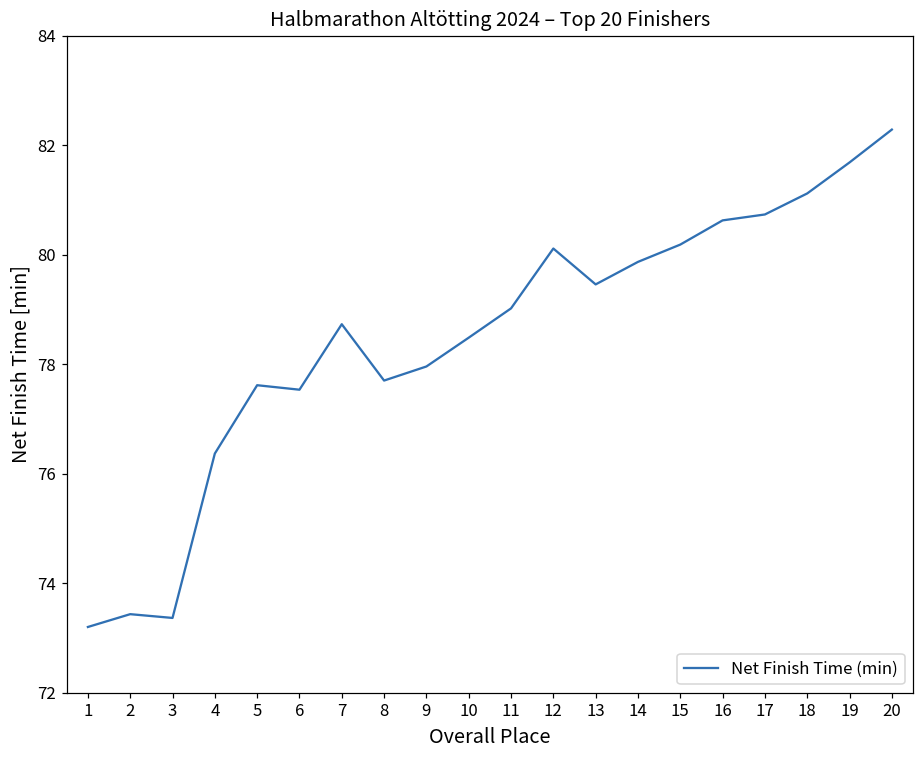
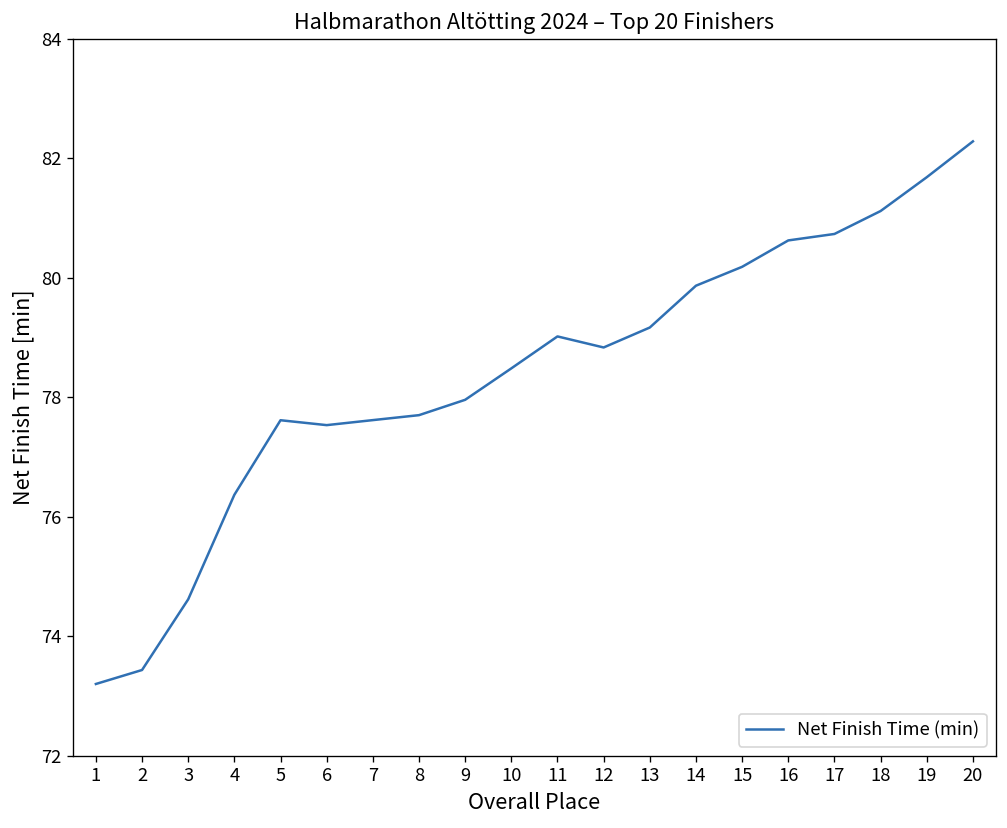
3: 73.4 -> 74.6
7: 78.7 -> 77.6
12: 80.1 -> 78.8
13: 79.5 -> 79.2
